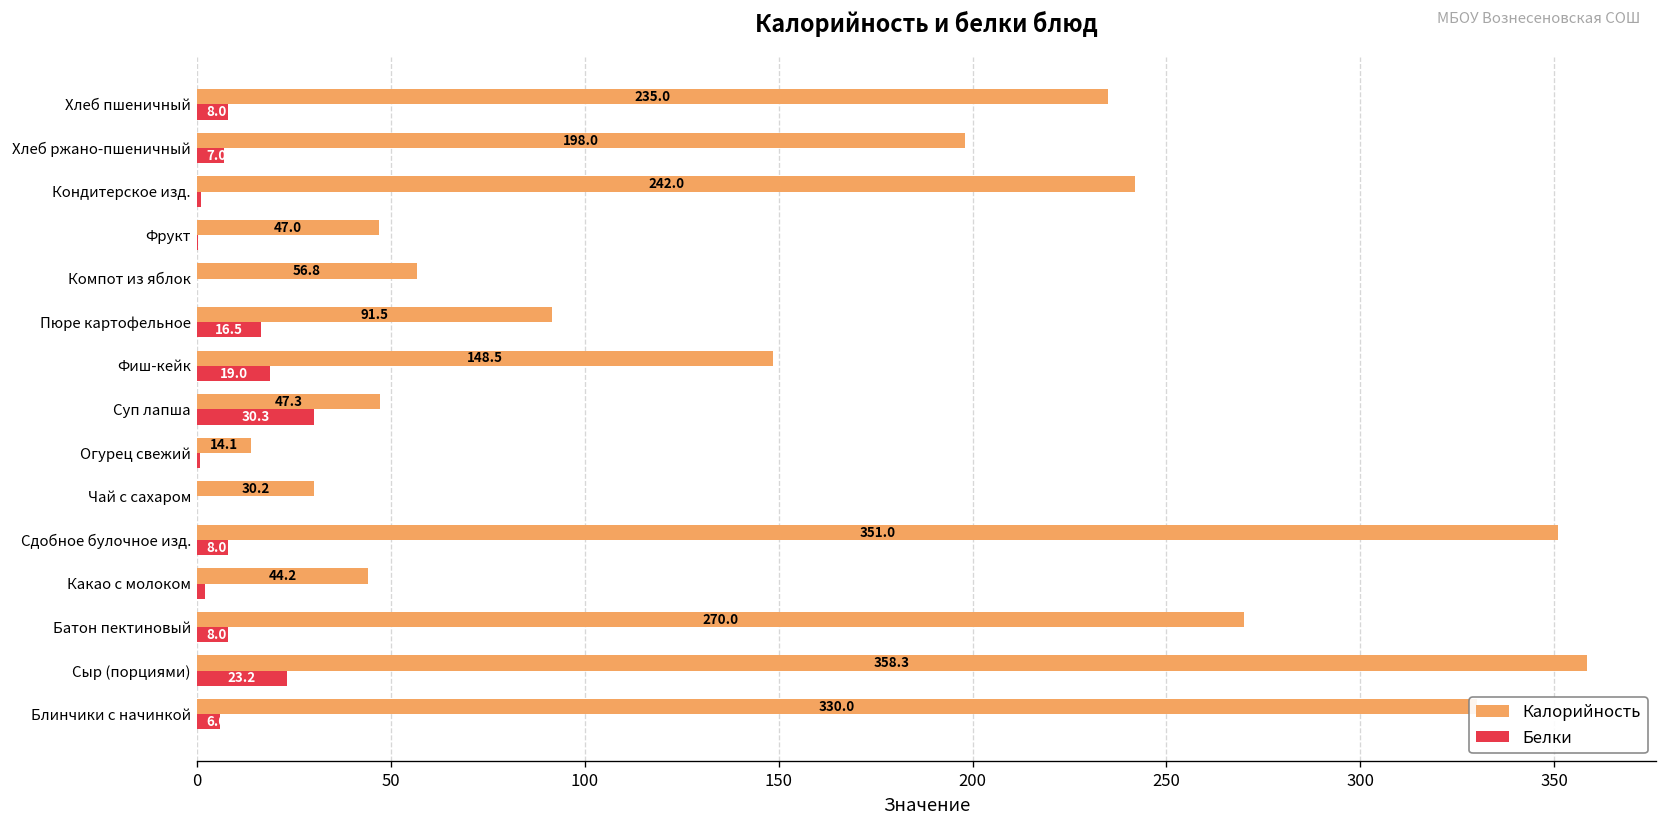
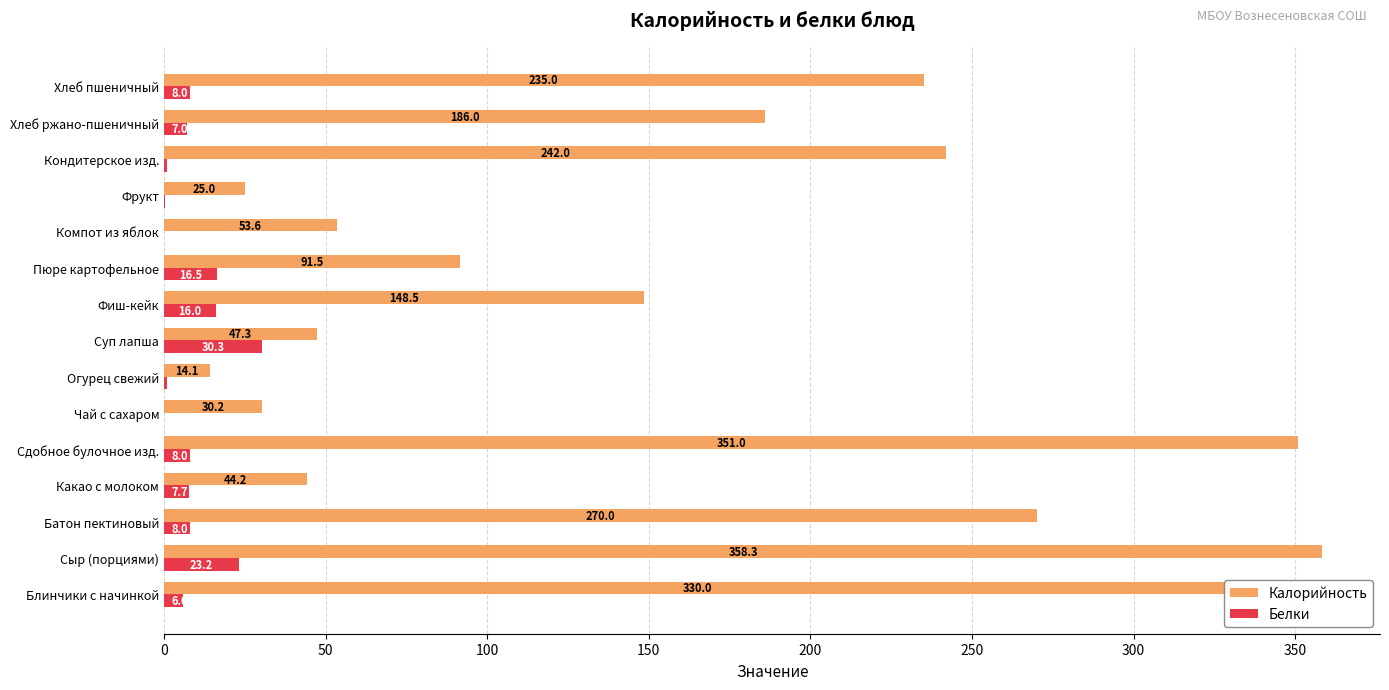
Калорийность, Хлеб ржано-пшеничный: 198.0 -> 186.0
Калорийность, Фрукт: 47.0 -> 25.0
Калорийность, Компот из яблок: 56.8 -> 53.6
Белки, Фиш-кейк: 19.0 -> 16.0
Белки, Какао с молоком: 2 -> 8
